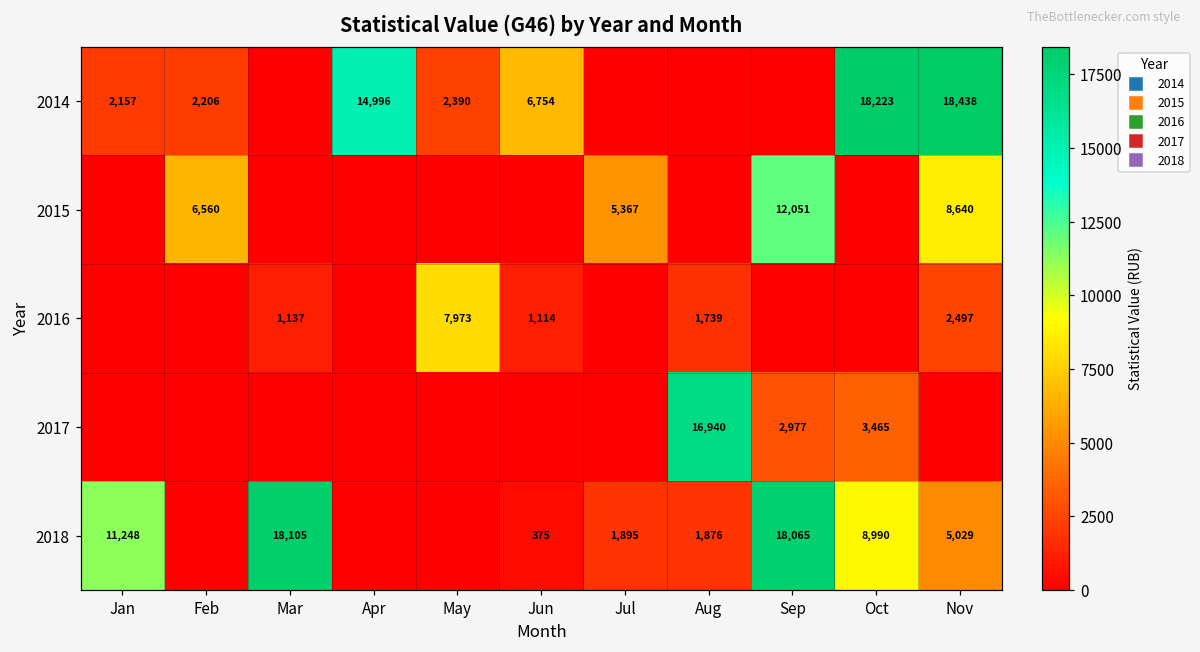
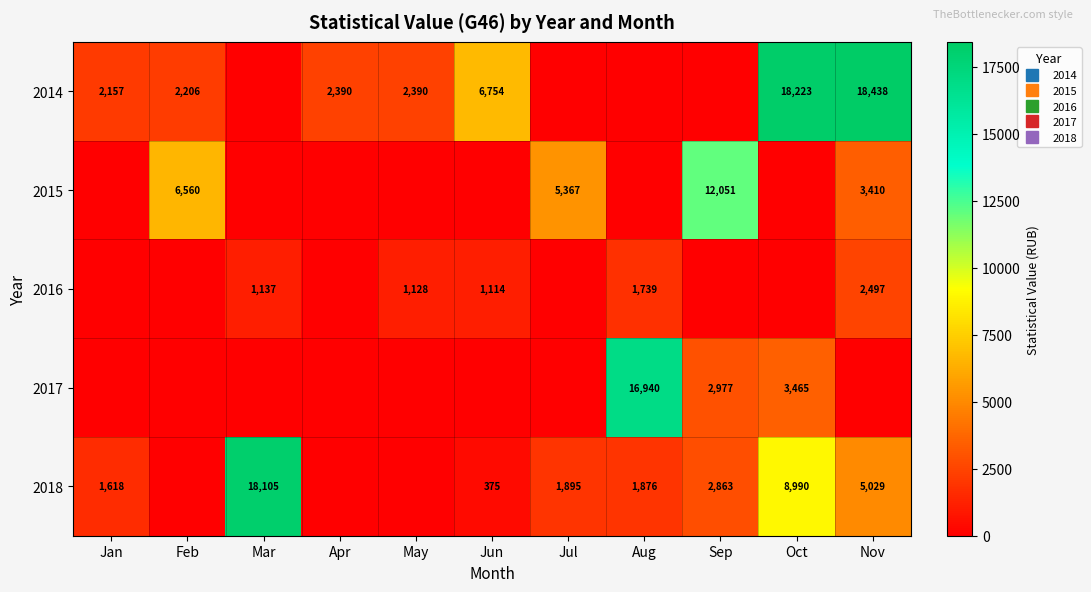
2014, Apr: 14,996 -> 2,390
2015, Nov: 8,640 -> 3,410
2016, May: 7,973 -> 1,128
2018, Jan: 11,248 -> 1,618
2018, Sep: 18,065 -> 2,863
